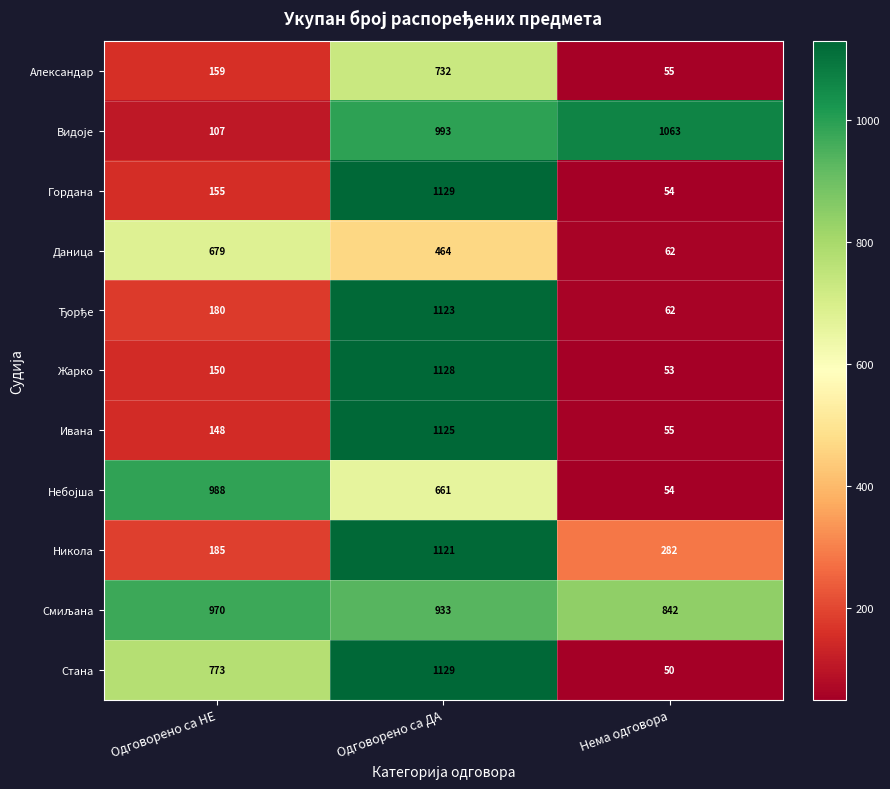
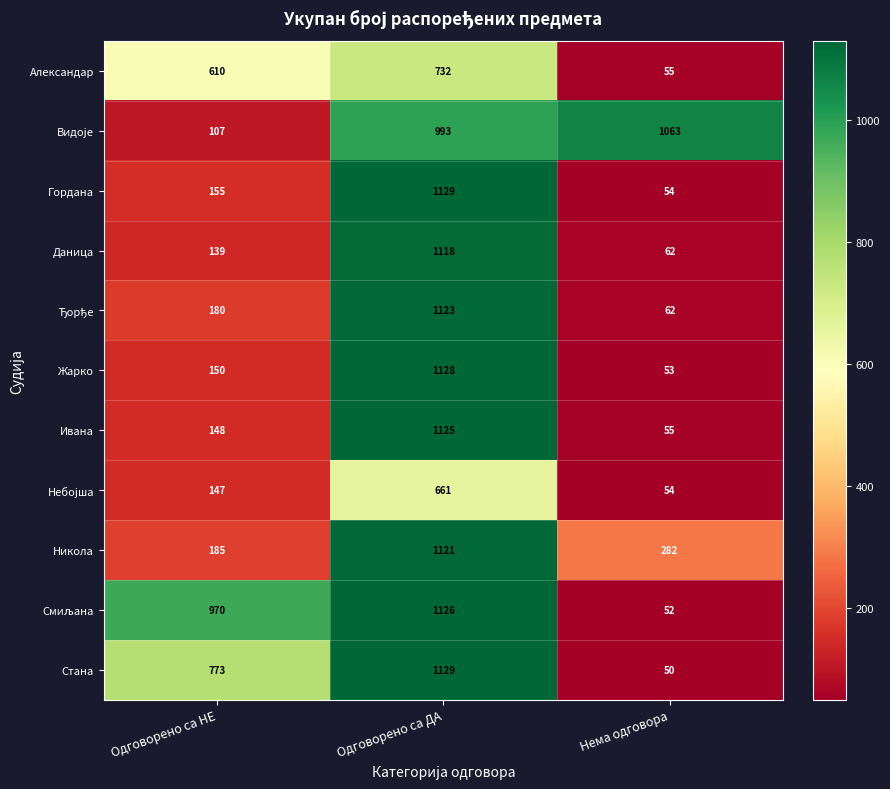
Александар, Одговорено са НЕ: 159 -> 610
Даница, Одговорено са НЕ: 679 -> 139
Даница, Одговорено са ДА: 464 -> 1118
Небојша, Одговорено са НЕ: 988 -> 147
Смиљана, Одговорено са ДА: 933 -> 1126
Смиљана, Нема одговора: 842 -> 52
